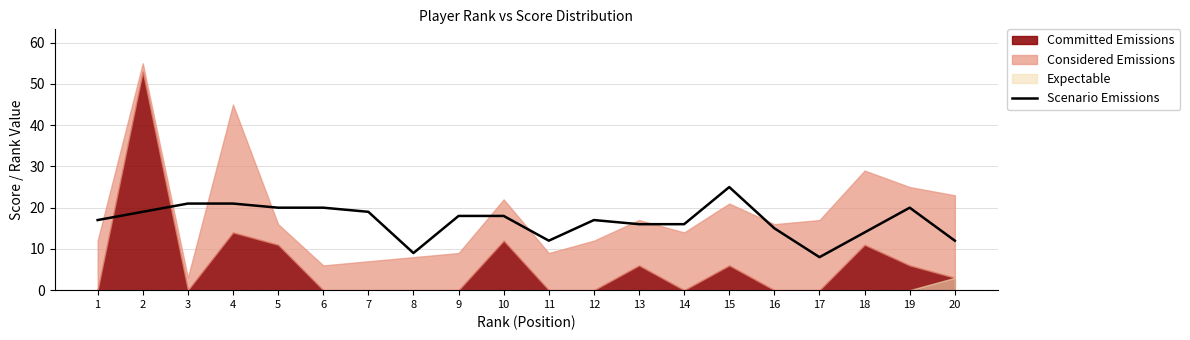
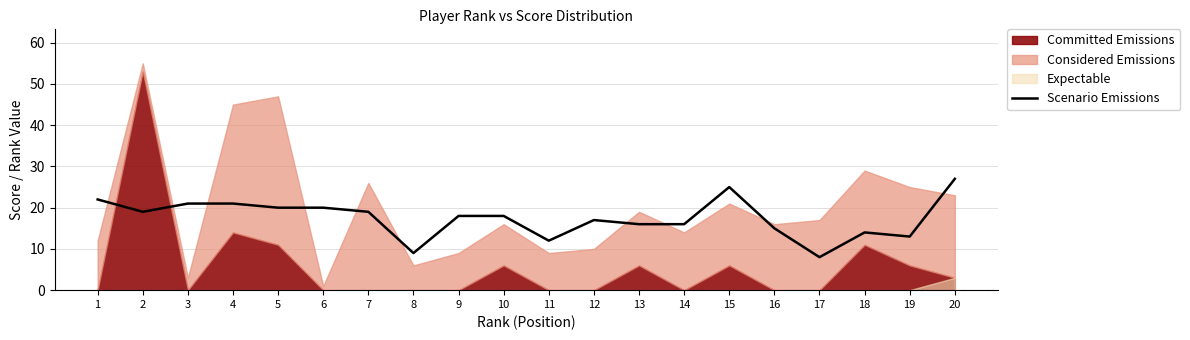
Scenario Emissions, 1: 17 -> 22
Considered Emissions, 5: 5 -> 36
Considered Emissions, 6: 6 -> 1
Considered Emissions, 7: 7 -> 26
Considered Emissions, 8: 8 -> 6
Committed Emissions, 10: 12 -> 6
Considered Emissions, 12: 12 -> 10
Considered Emissions, 13: 11 -> 13
Scenario Emissions, 19: 20 -> 13
Scenario Emissions, 20: 12 -> 27
